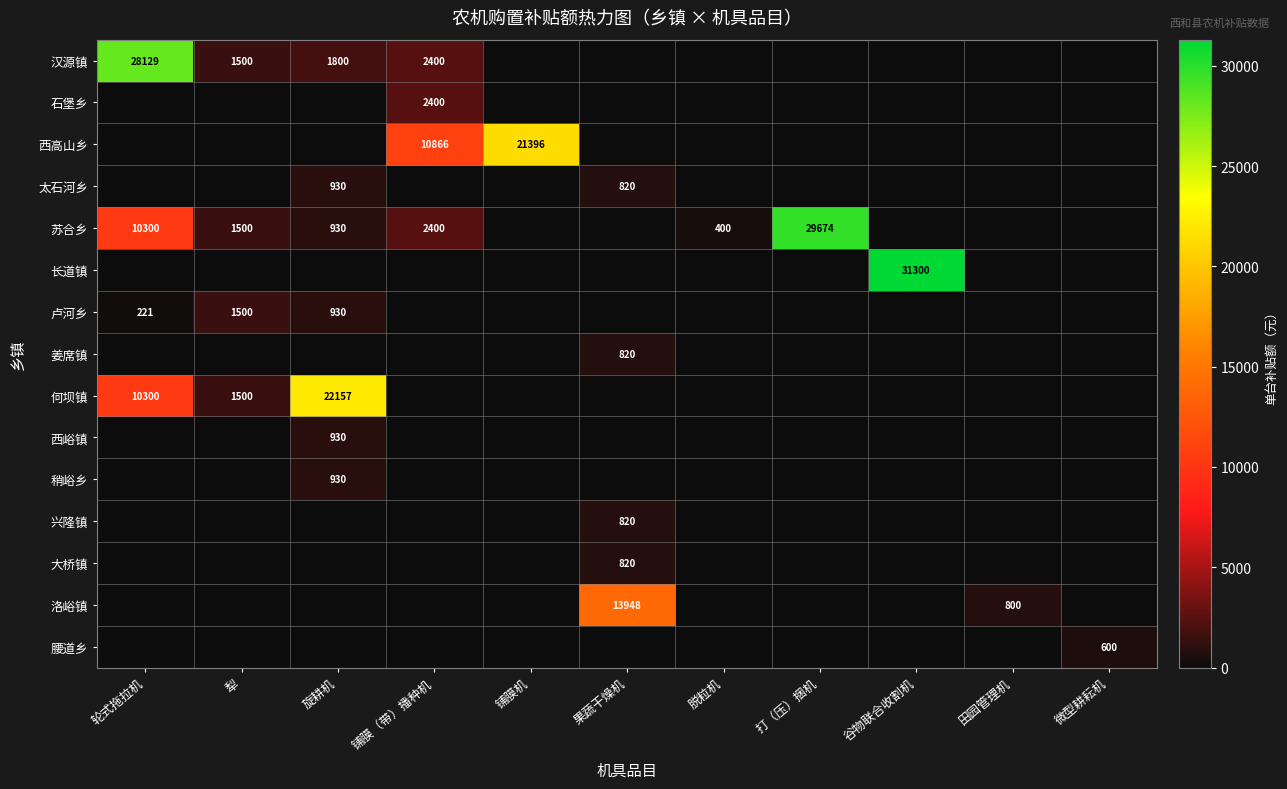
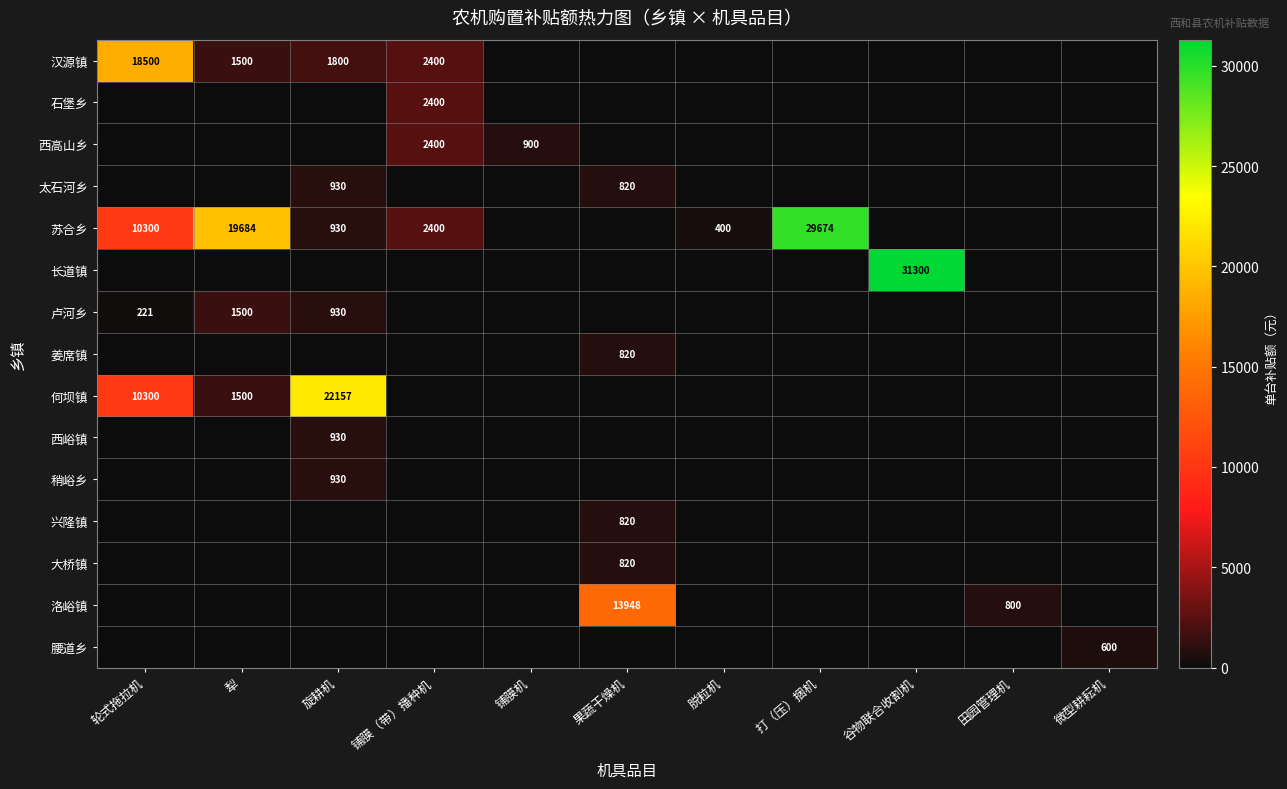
汉源镇, 轮式拖拉机: 28129 -> 18500
西高山乡, 铺膜（带）播种机: 10866 -> 2400
西高山乡, 铺膜机: 21396 -> 900
苏合乡, 犁: 1500 -> 19684
